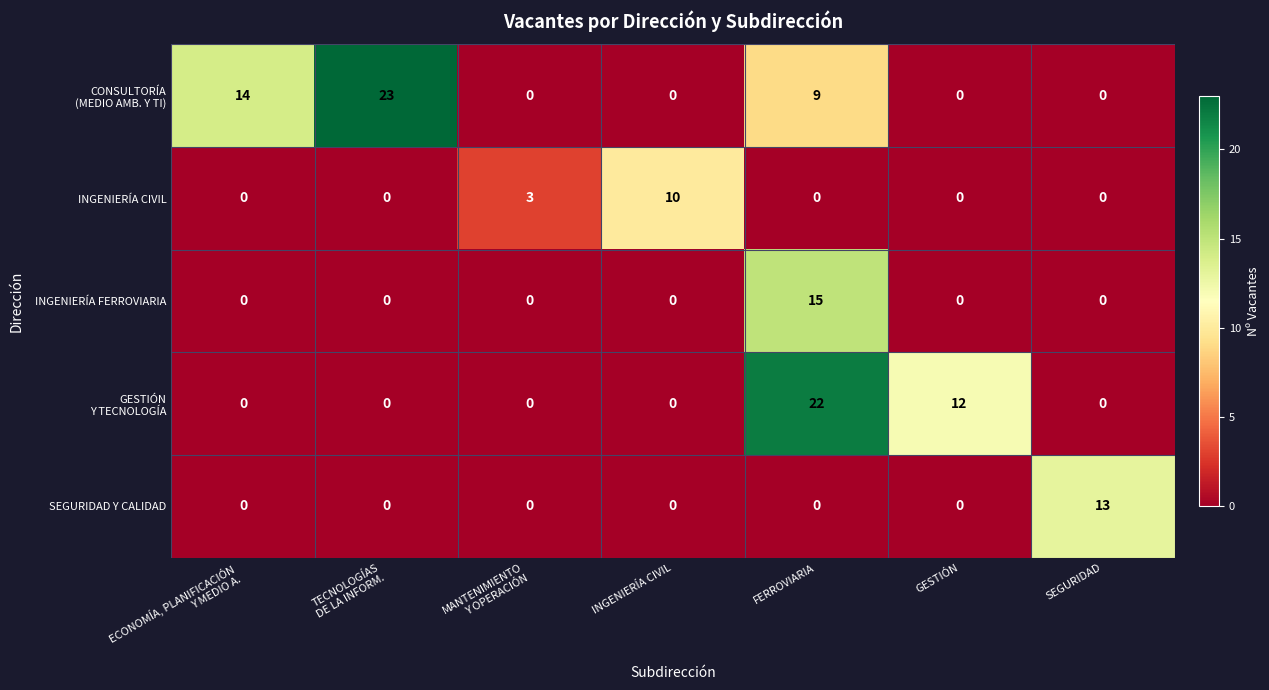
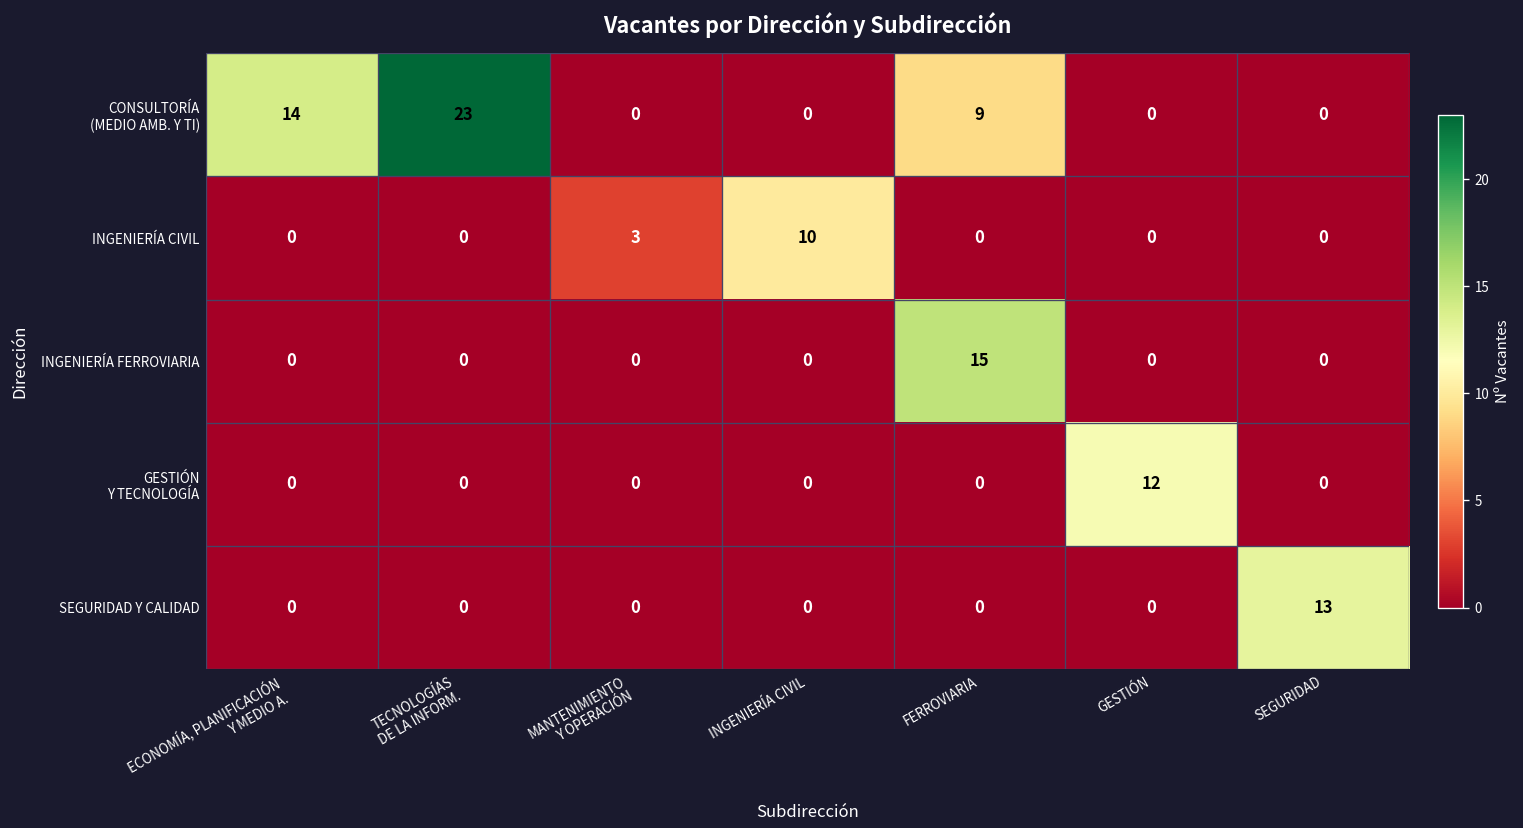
GESTIÓN Y TECNOLOGÍA, FERROVIARIA: 22 -> 0
